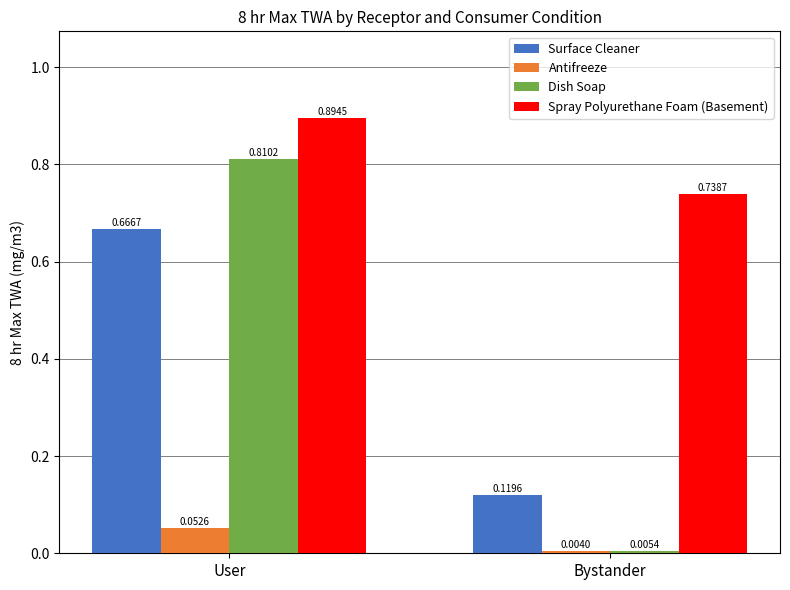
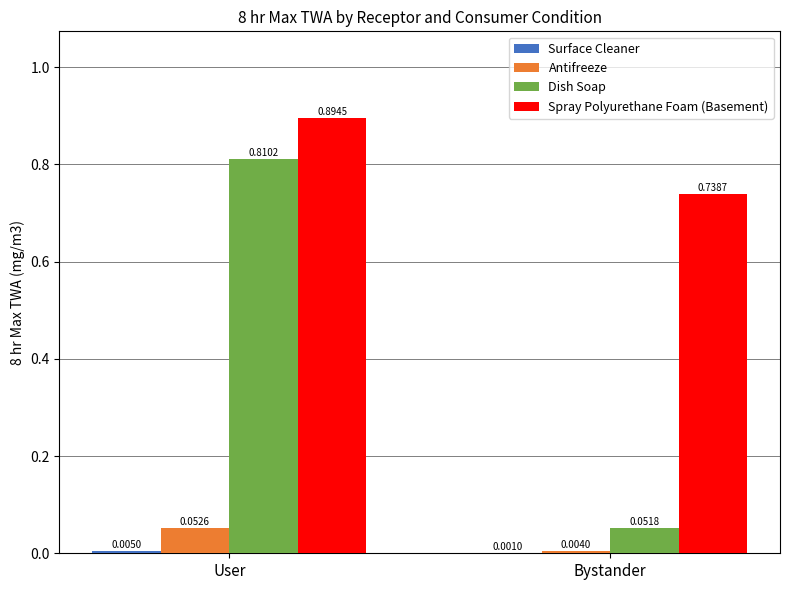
Surface Cleaner, User: 0.6667 -> 0.0050
Surface Cleaner, Bystander: 0.1196 -> 0.0010
Dish Soap, Bystander: 0.0054 -> 0.0518
